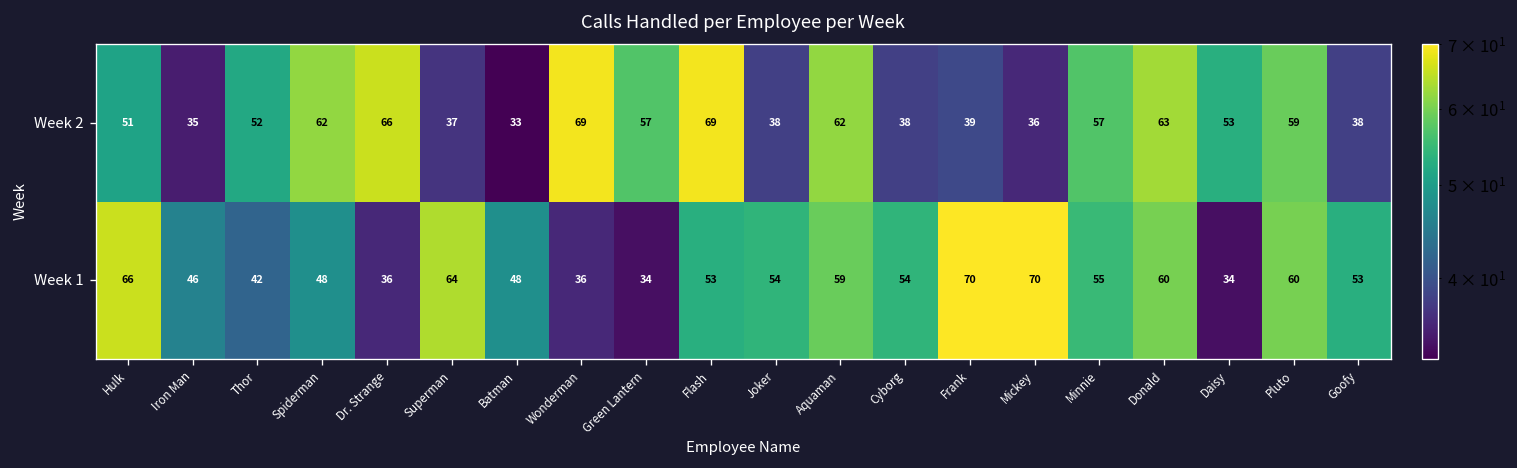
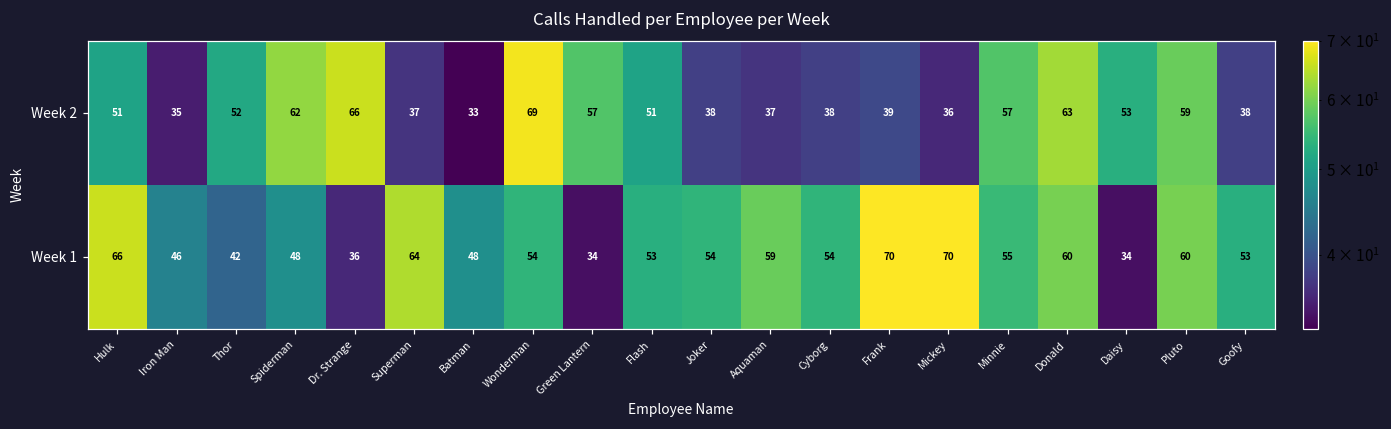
Week 2, Flash: 69 -> 51
Week 2, Aquaman: 62 -> 37
Week 1, Wonderman: 36 -> 54
